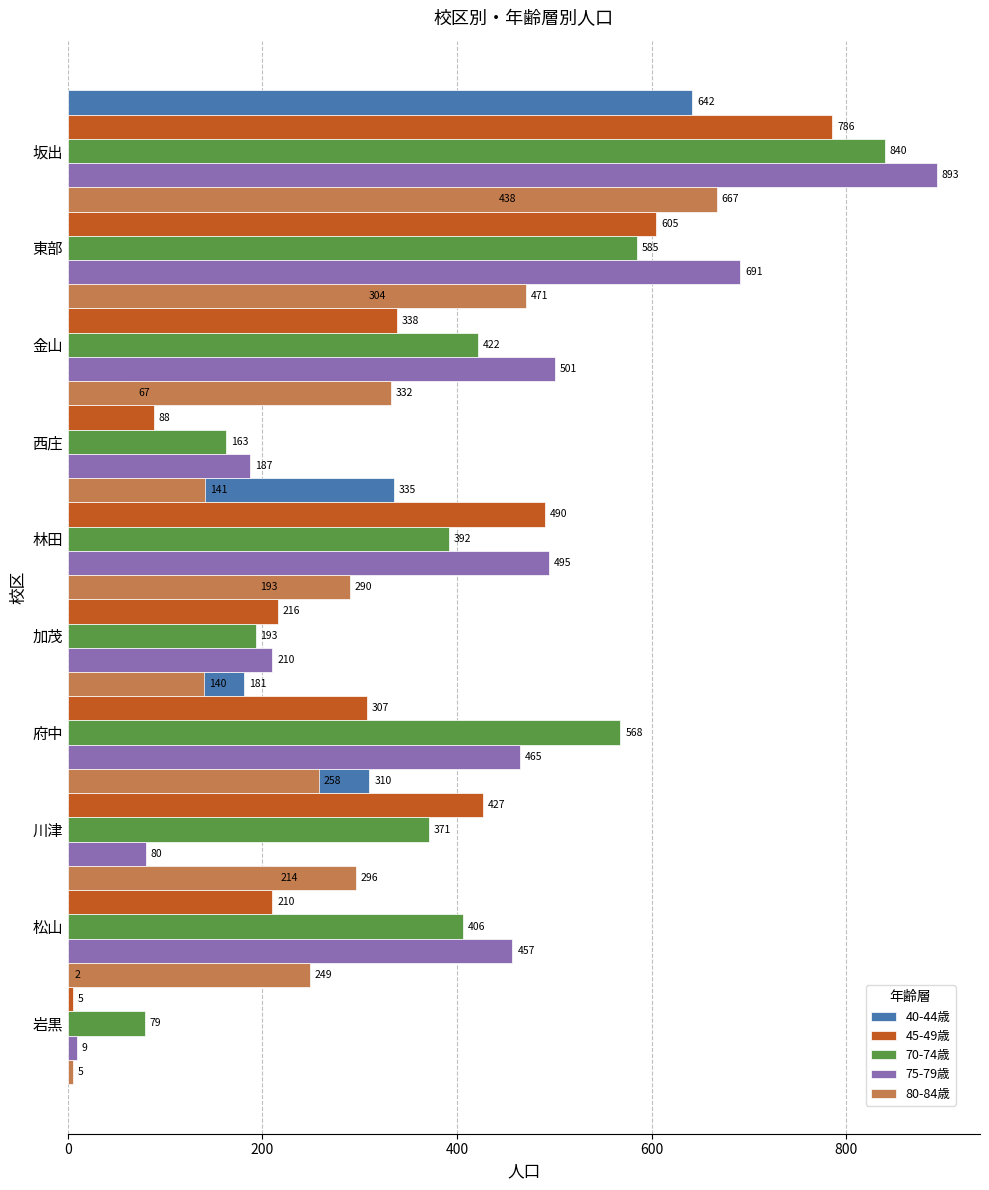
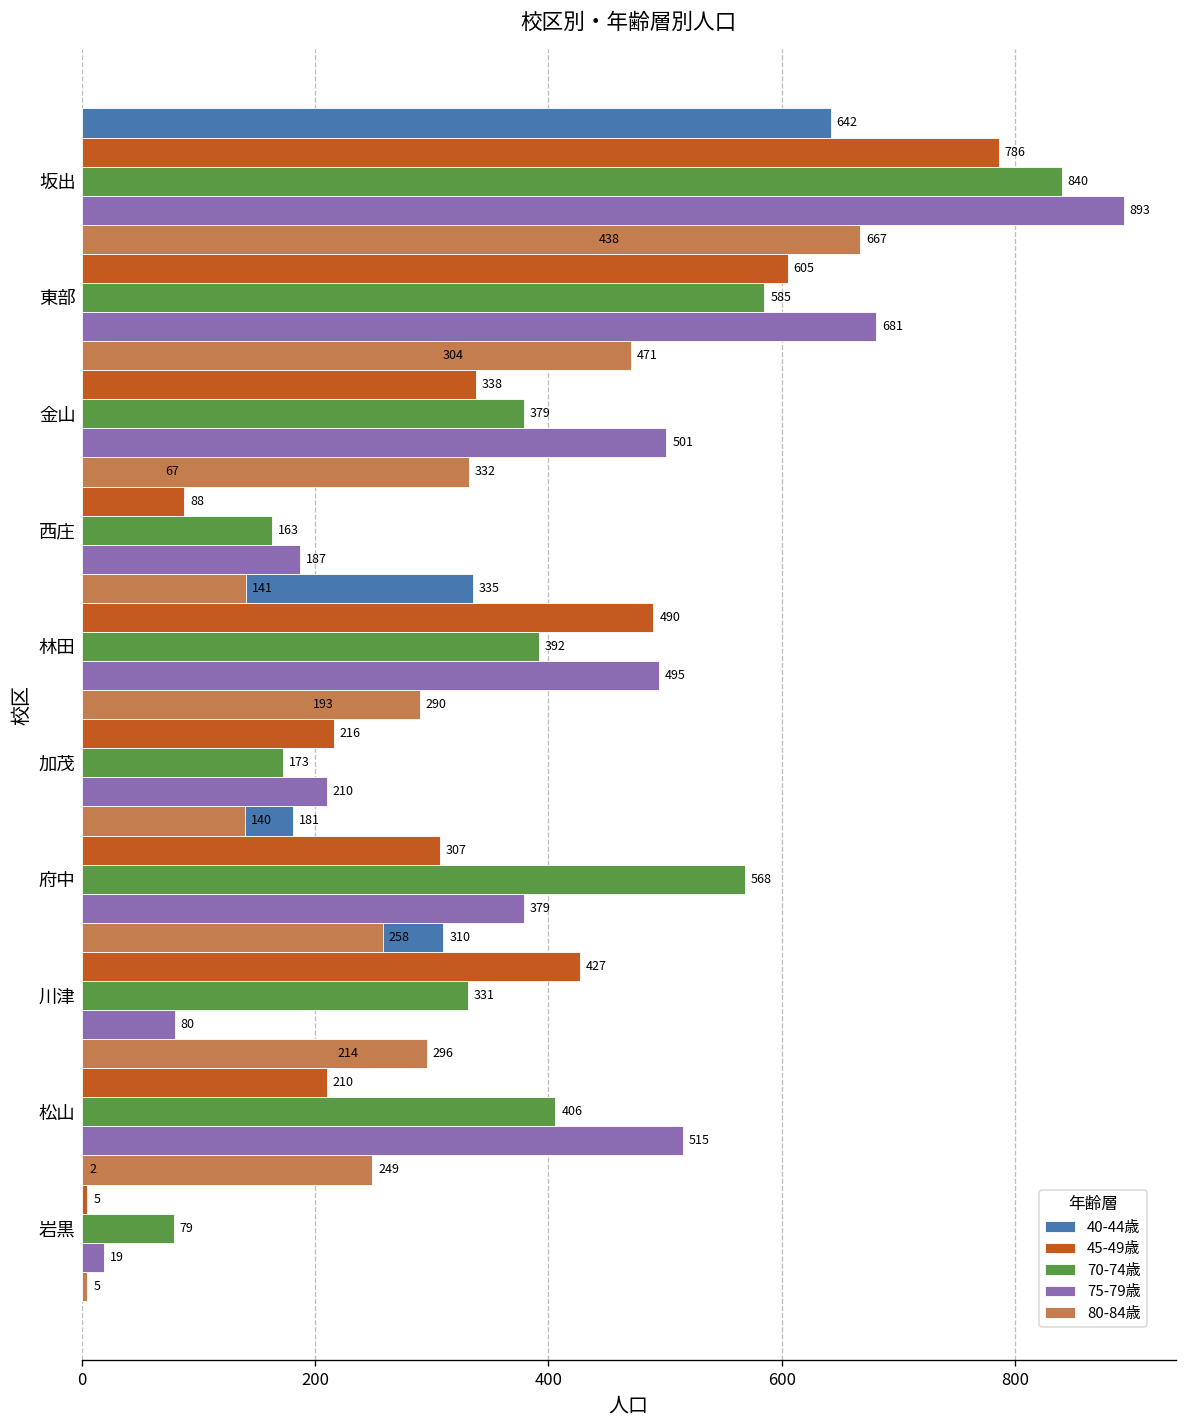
75-79歳, 東部: 691 -> 681
70-74歳, 金山: 422 -> 379
70-74歳, 加茂: 193 -> 173
75-79歳, 府中: 465 -> 379
70-74歳, 川津: 371 -> 331
75-79歳, 松山: 457 -> 515
75-79歳, 岩黒: 9 -> 19
